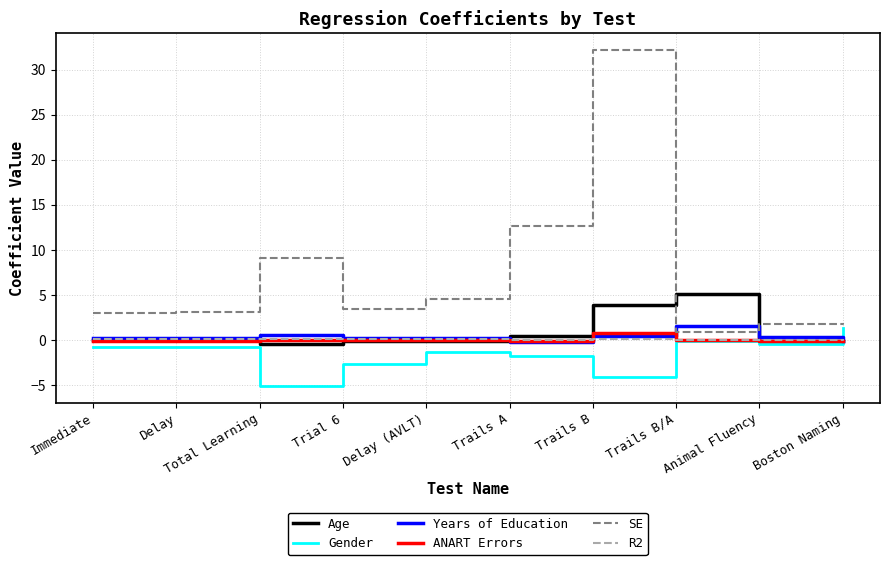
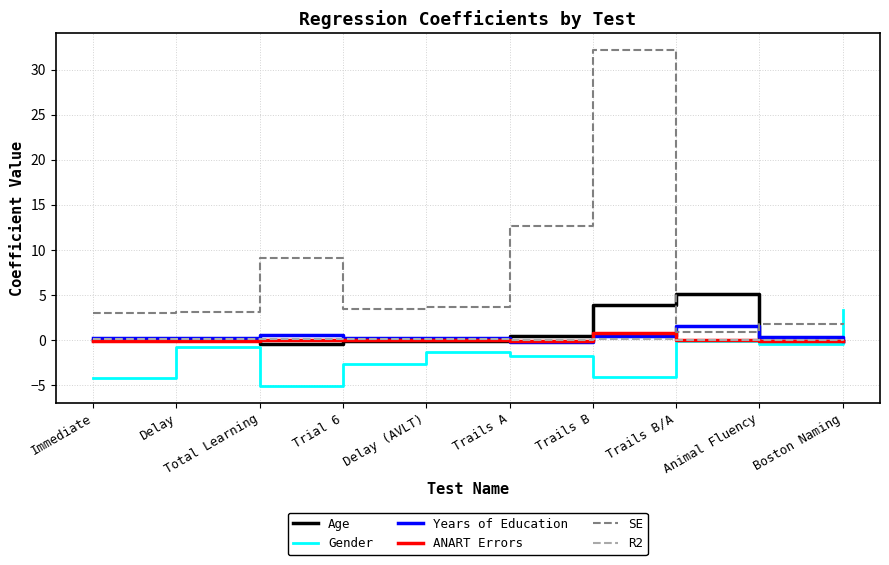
Gender, Immediate: -1 -> -4
SE, Delay (AVLT): 5 -> 4
Gender, Boston Naming: 1 -> 3
